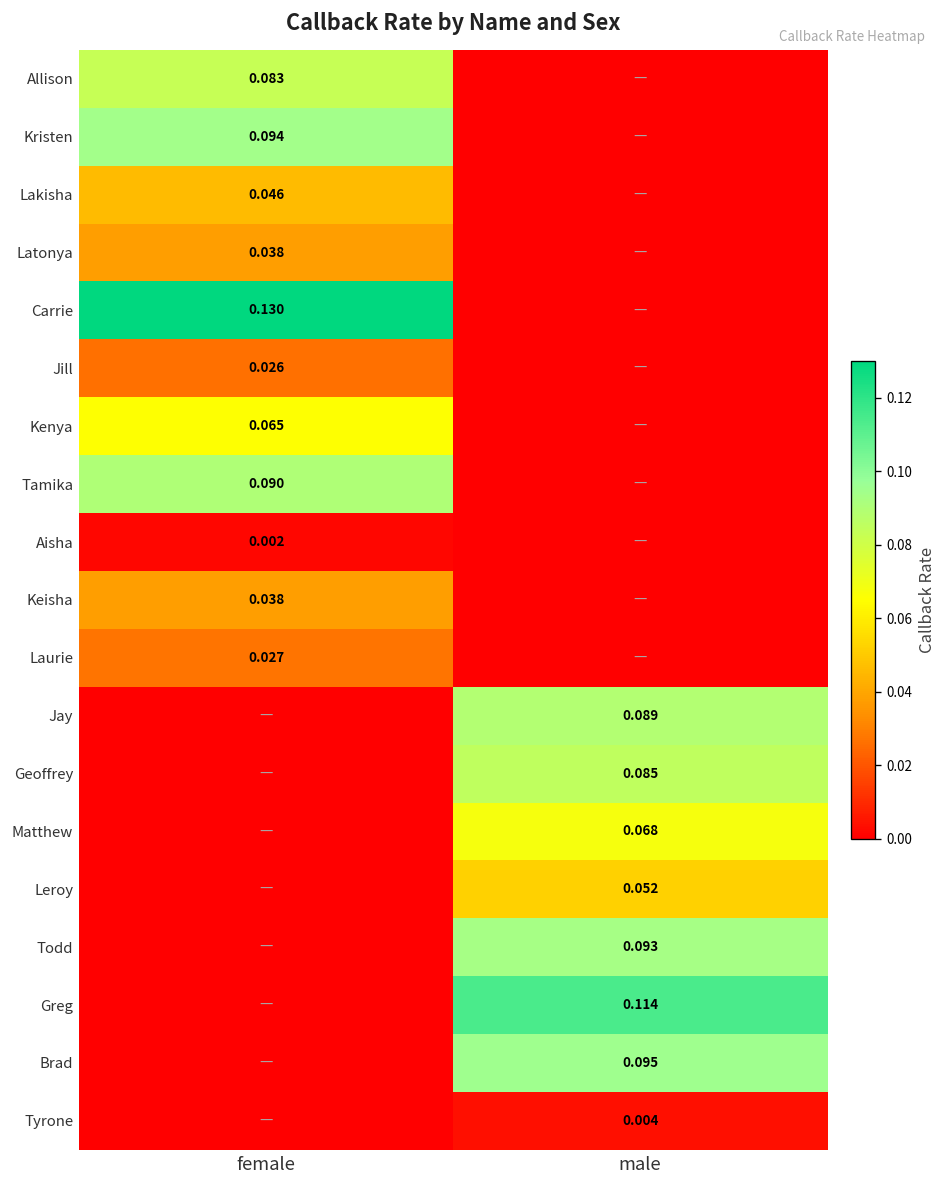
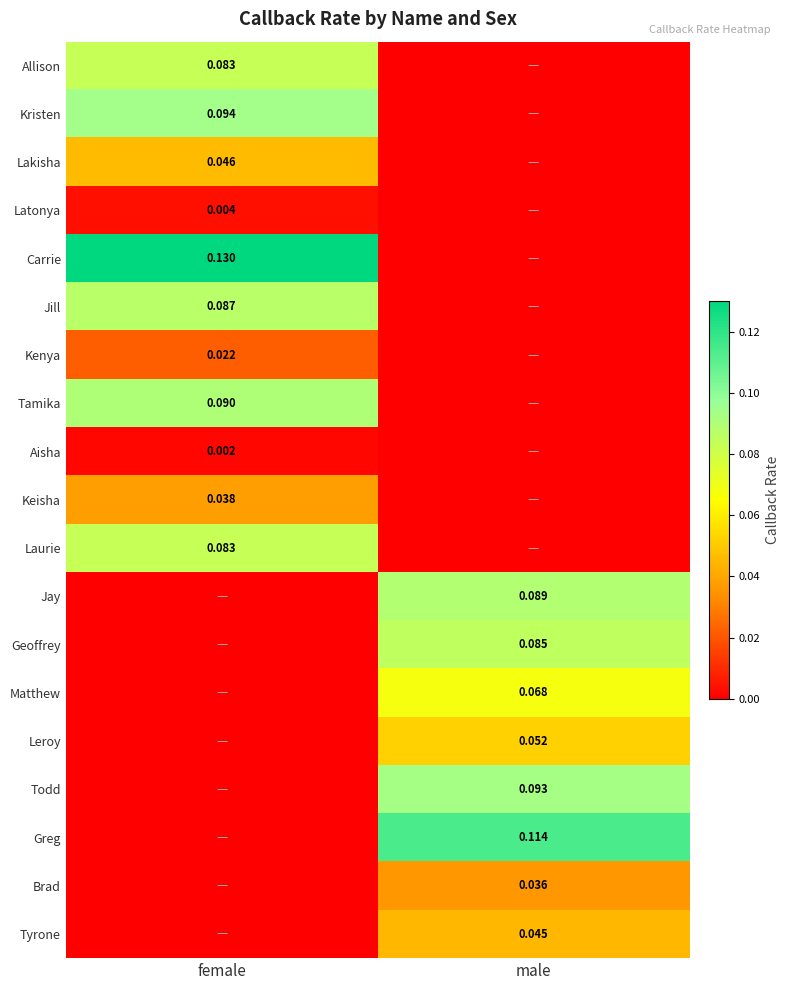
Latonya, female: 0.038 -> 0.004
Jill, female: 0.026 -> 0.087
Kenya, female: 0.065 -> 0.022
Laurie, female: 0.027 -> 0.083
Brad, male: 0.095 -> 0.036
Tyrone, male: 0.004 -> 0.045
